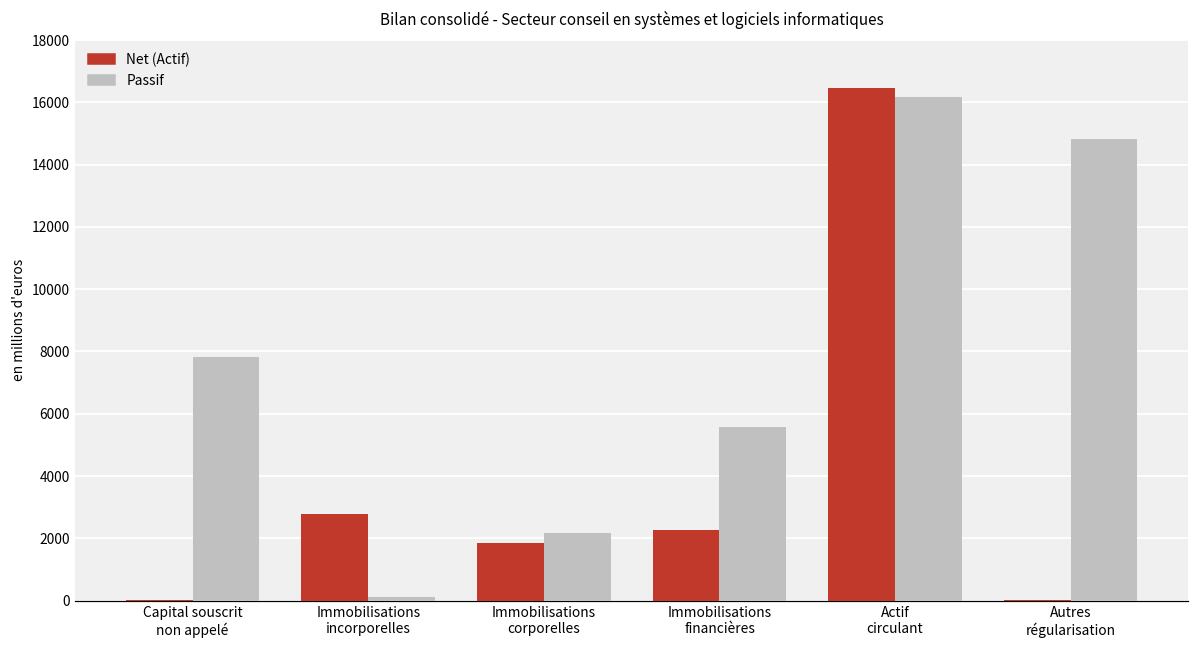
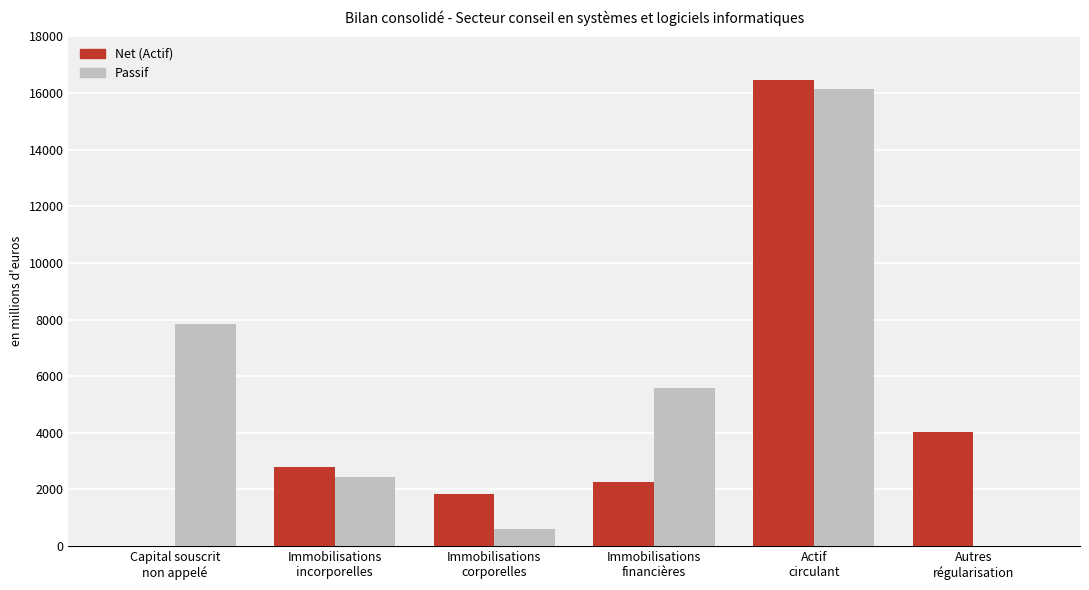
Passif, Immobilisations incorporelles: 100 -> 2400
Passif, Immobilisations corporelles: 2200 -> 600
Net (Actif), Autres régularisation: 0 -> 4000
Passif, Autres régularisation: 14800 -> 0
